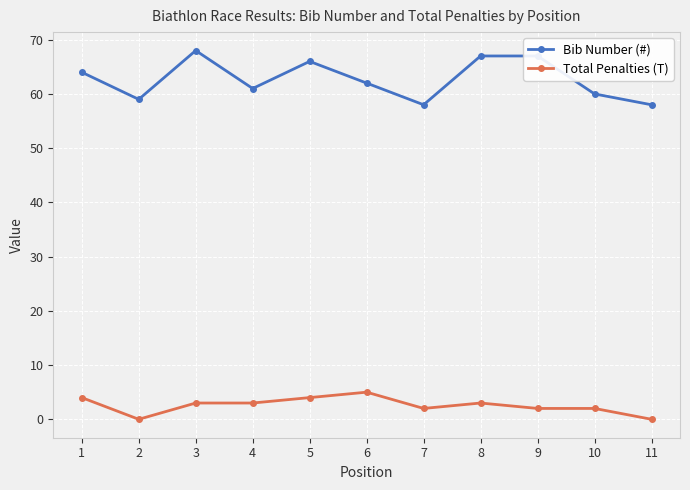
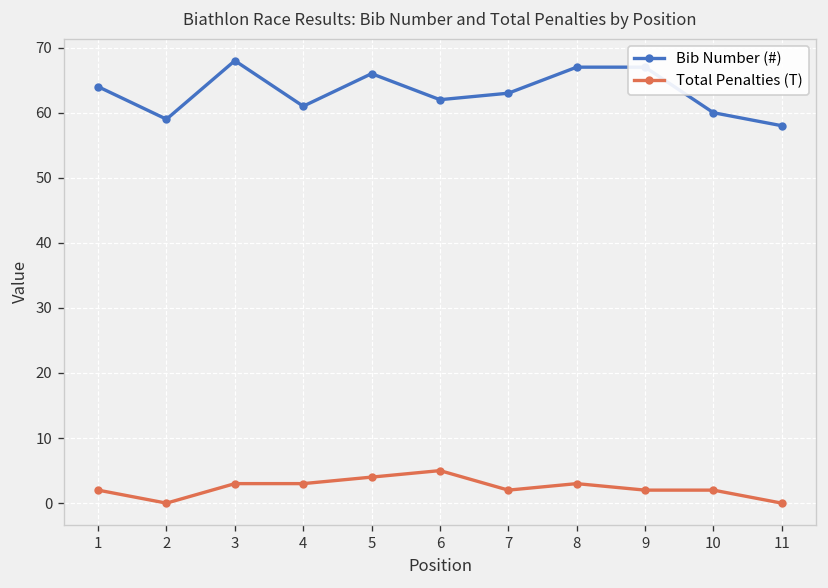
Total Penalties (T), 1: 4 -> 2
Bib Number (#), 7: 58 -> 63
